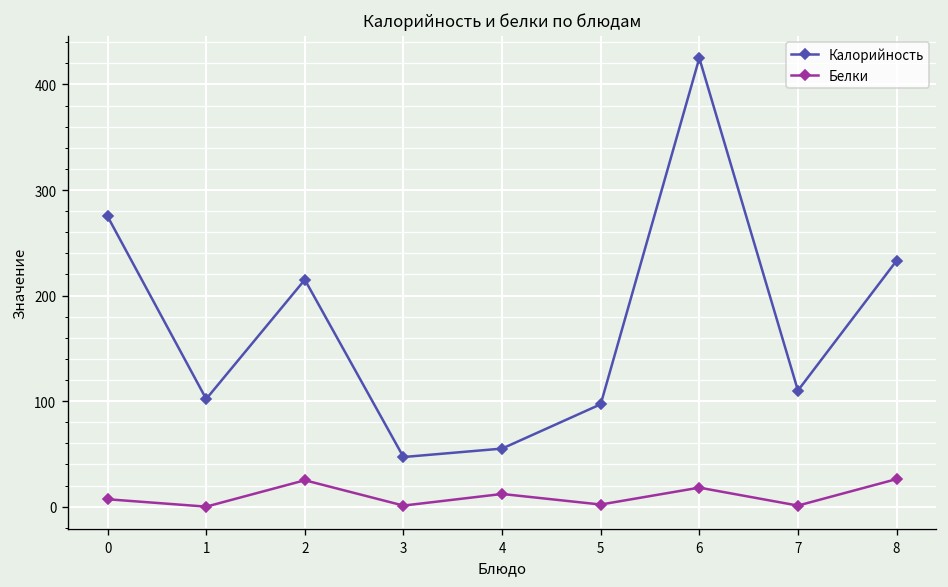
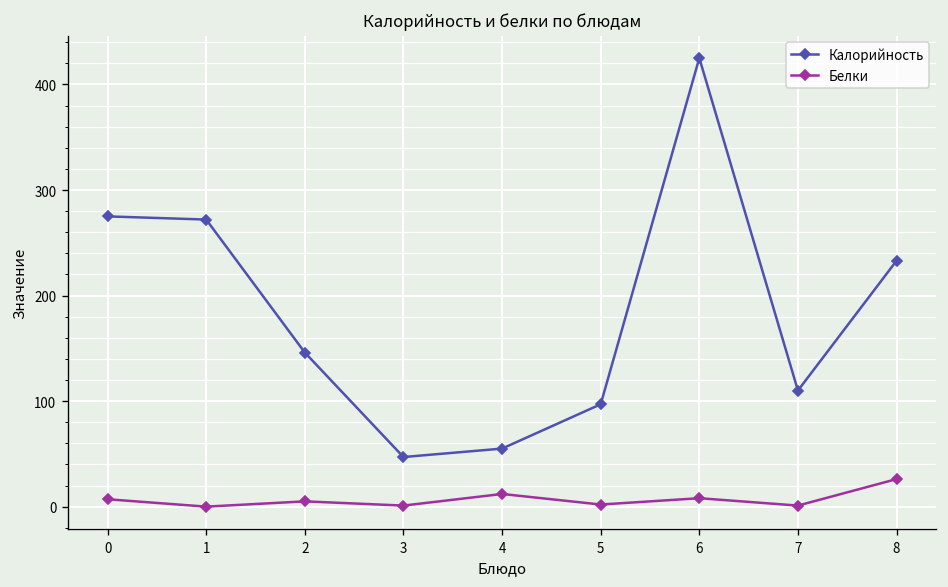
Калорийность, 1: 100 -> 270
Калорийность, 2: 220 -> 150
Белки, 2: 30 -> 10
Белки, 6: 20 -> 10
